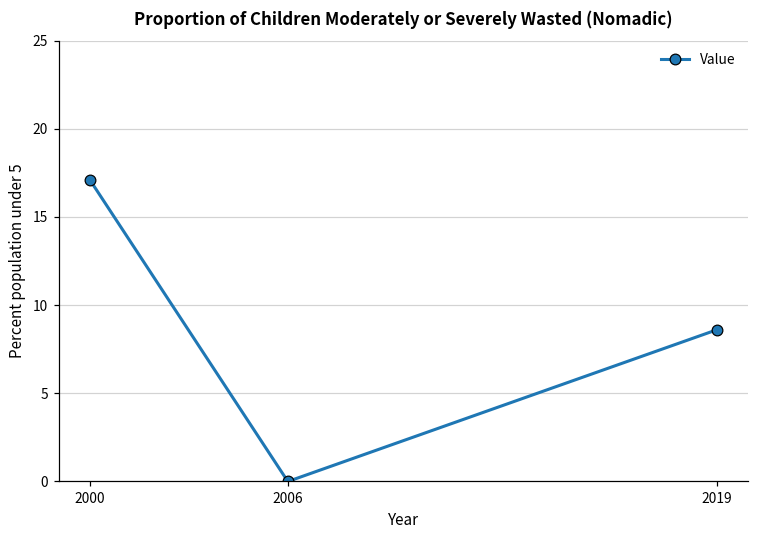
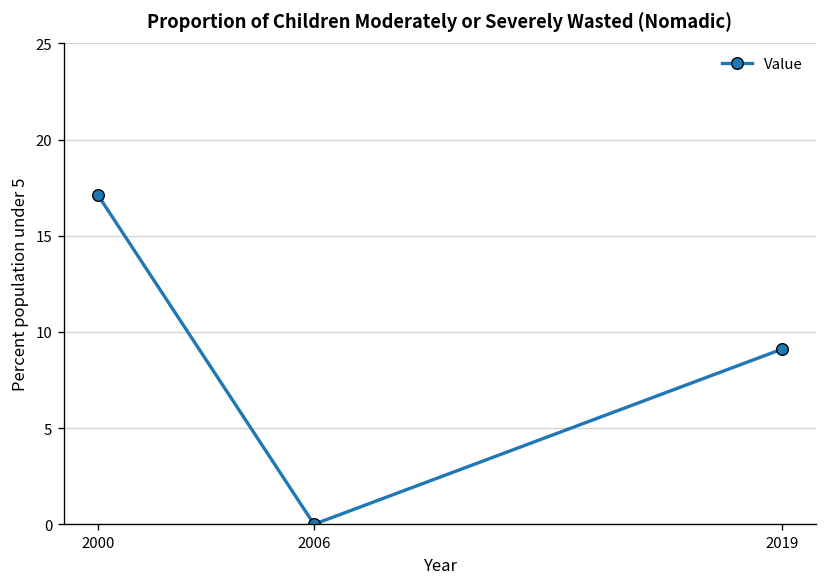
2019: 8.6 -> 9.1
